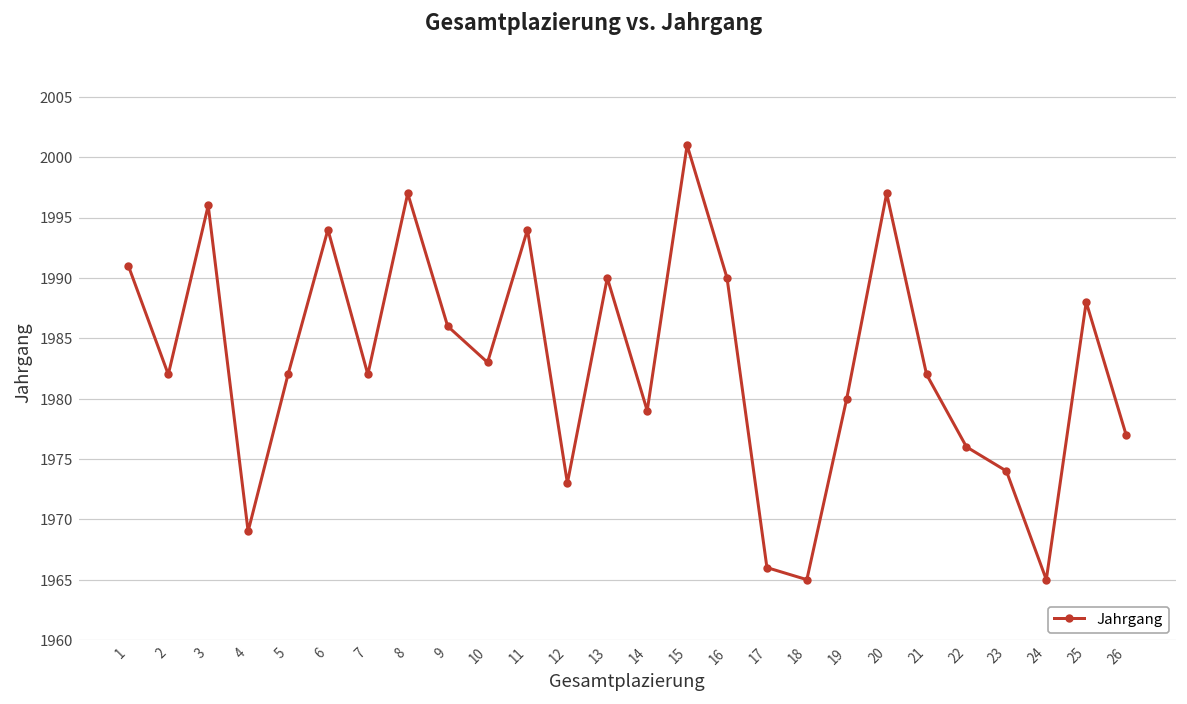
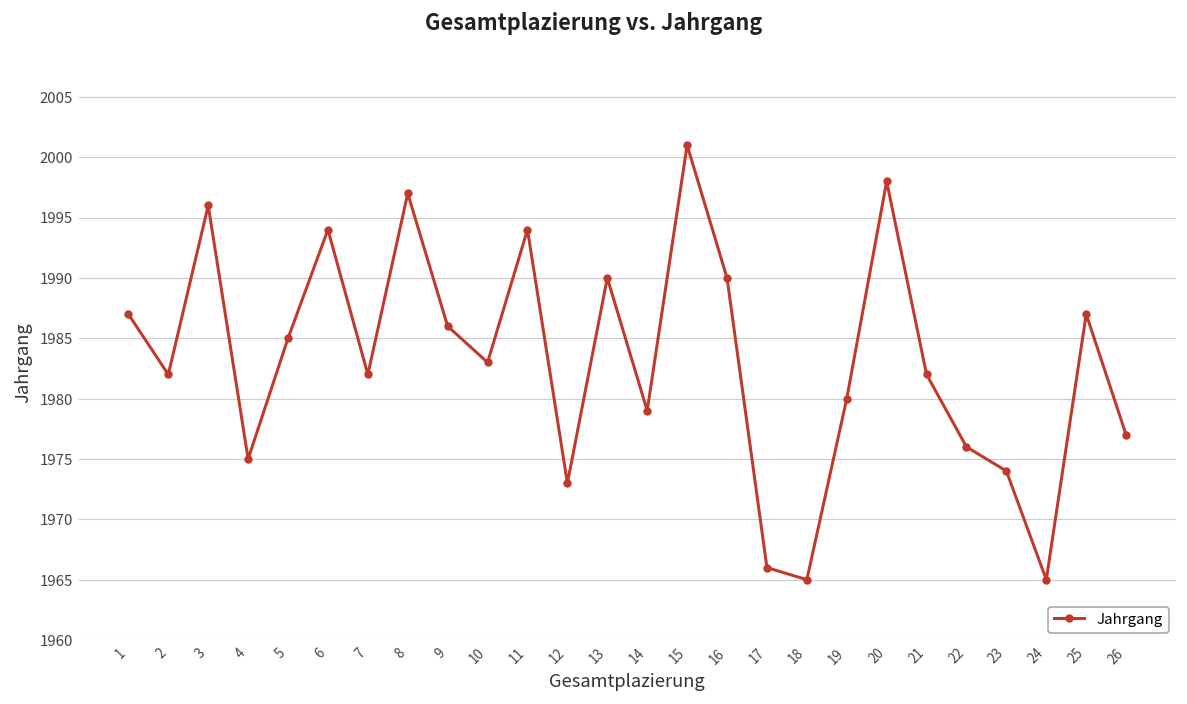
1: 1991 -> 1987
4: 1969 -> 1975
5: 1982 -> 1985
20: 1997 -> 1998
25: 1988 -> 1987
